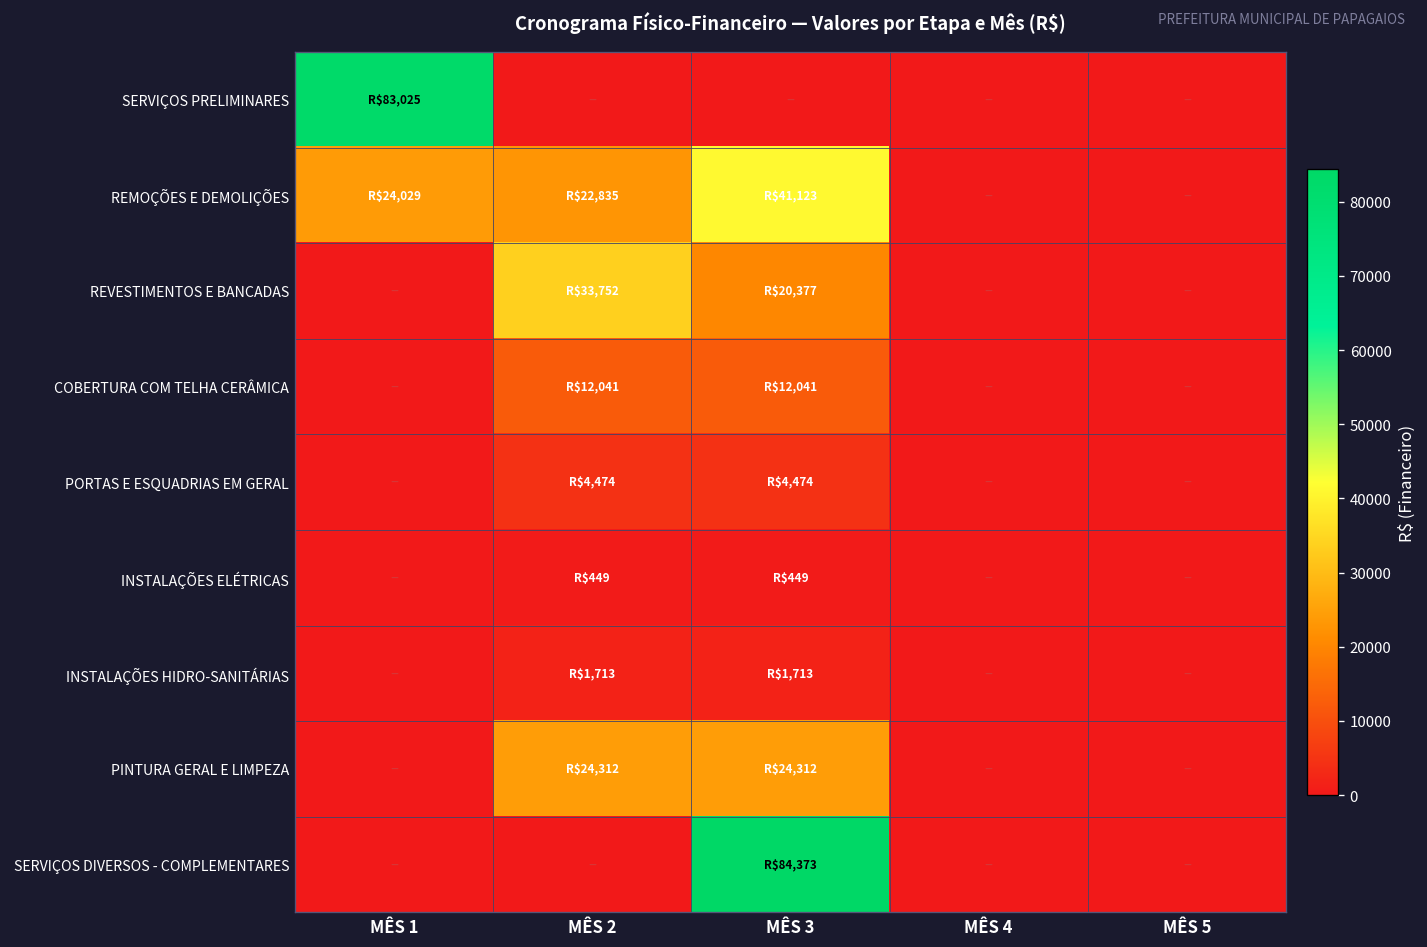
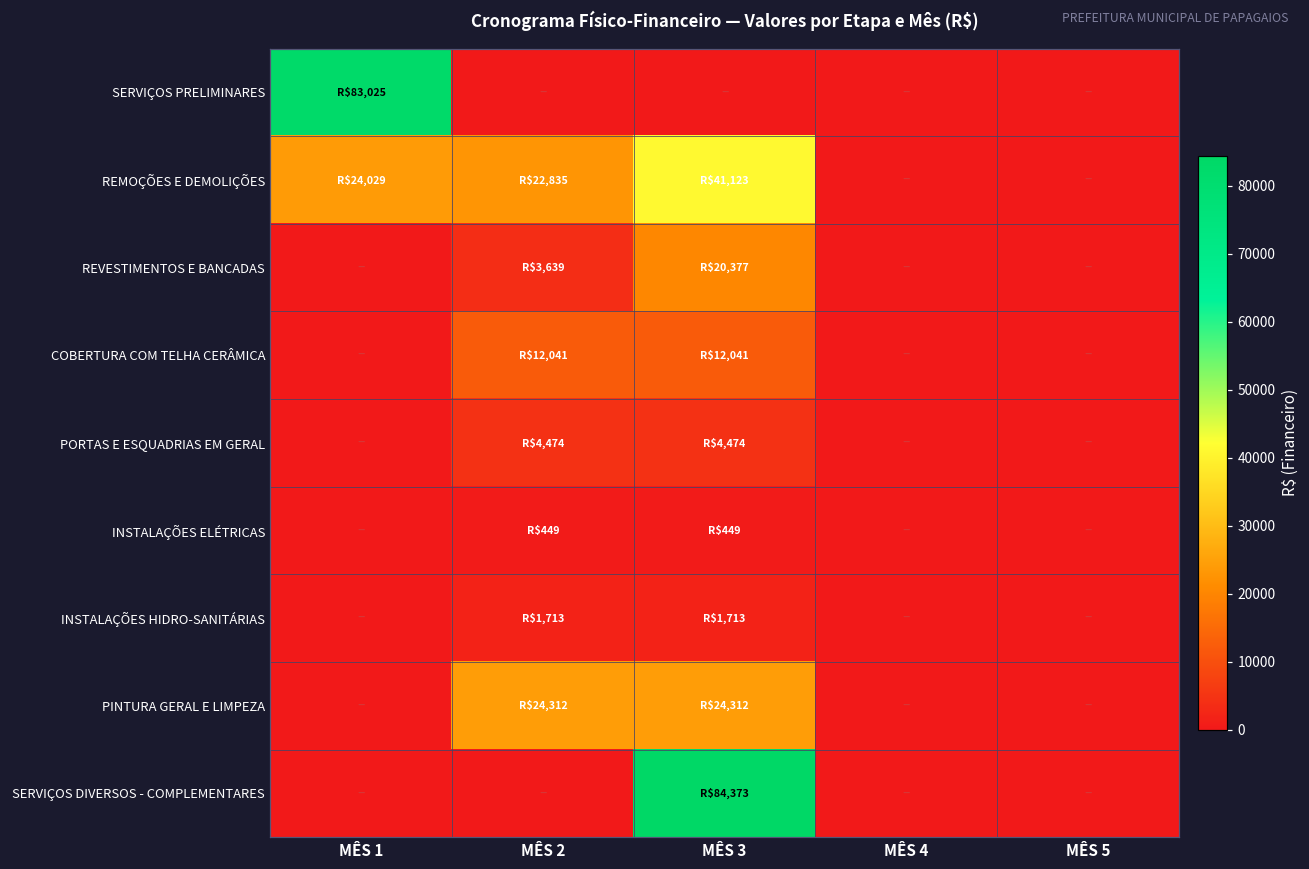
REVESTIMENTOS E BANCADAS, MÊS 2: $33,752 -> $3,639
